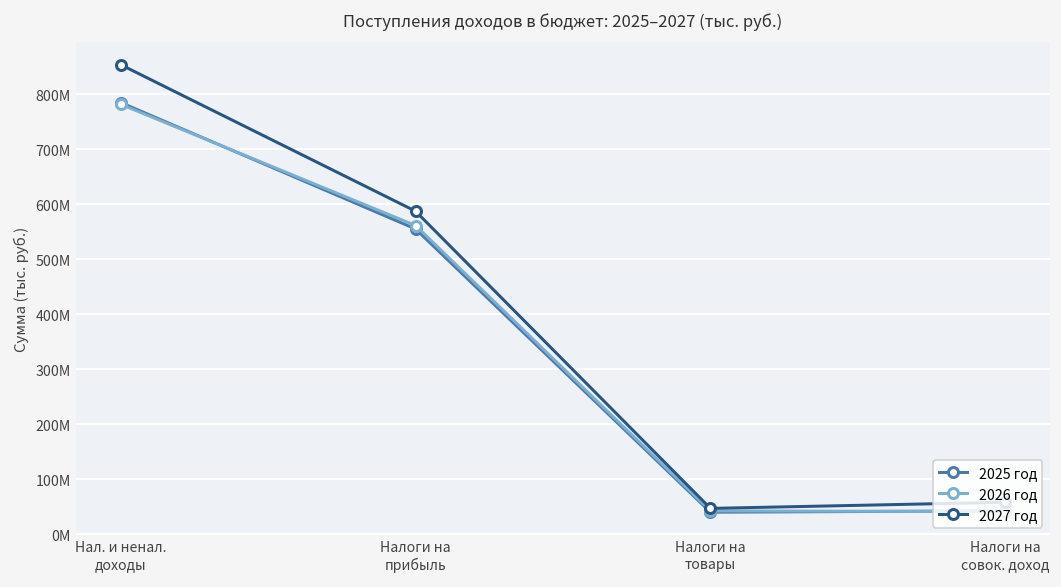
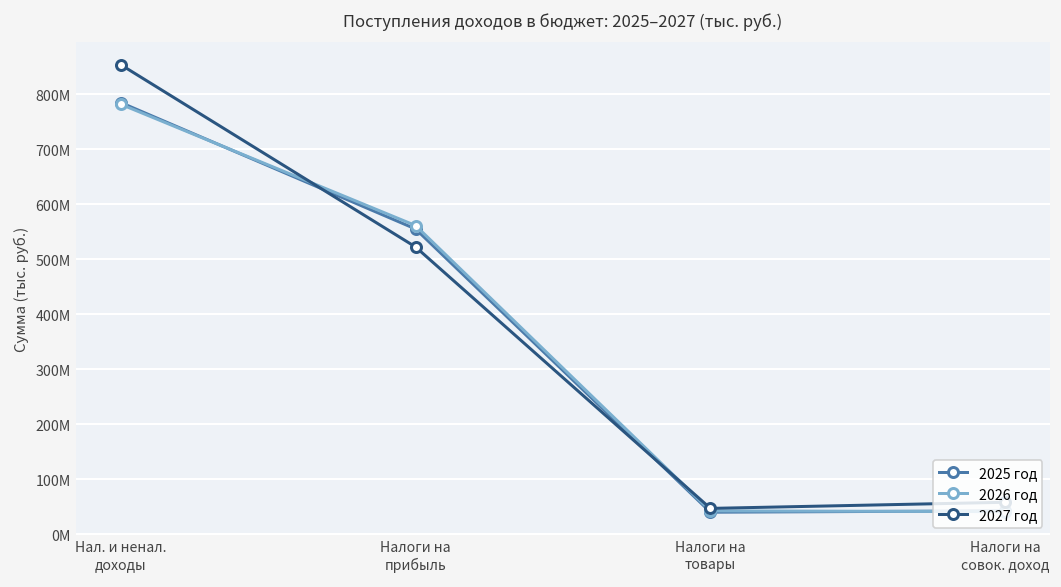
2027 год, Налоги на прибыль: 590М -> 520М
